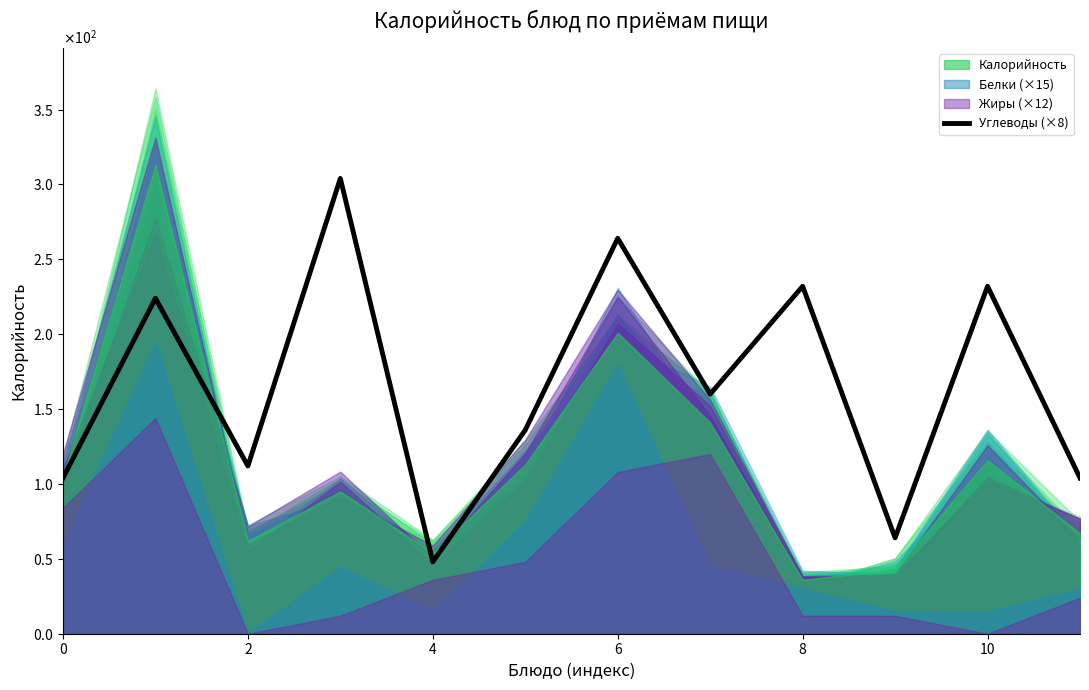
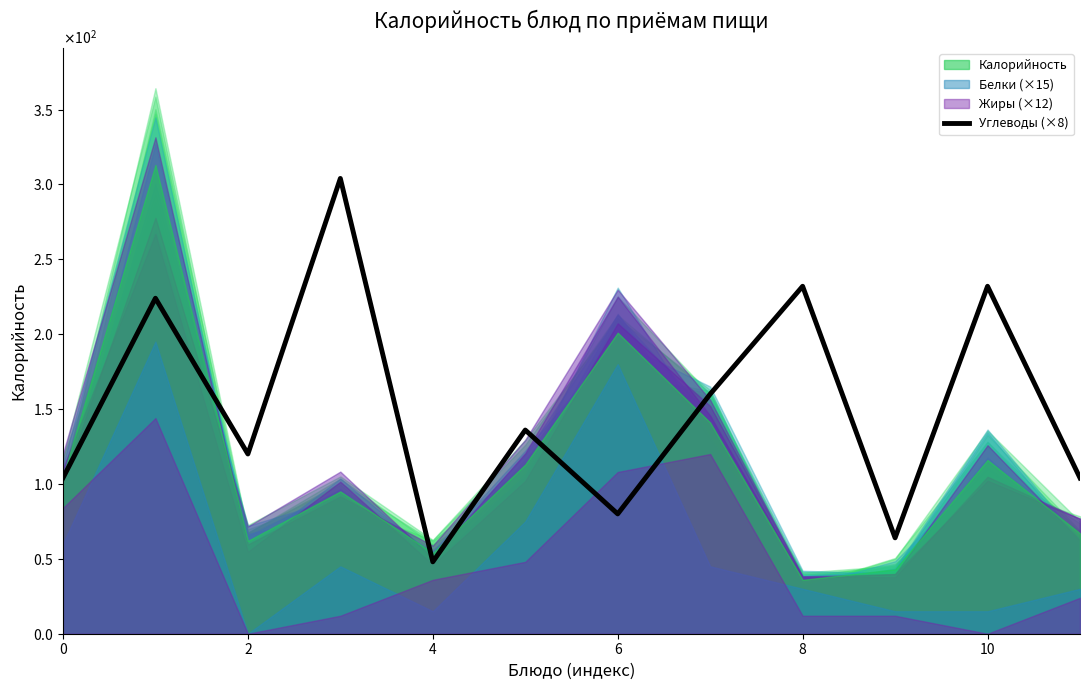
Углеводы (×8), 2: 112 -> 120
Углеводы (×8), 6: 264 -> 80
